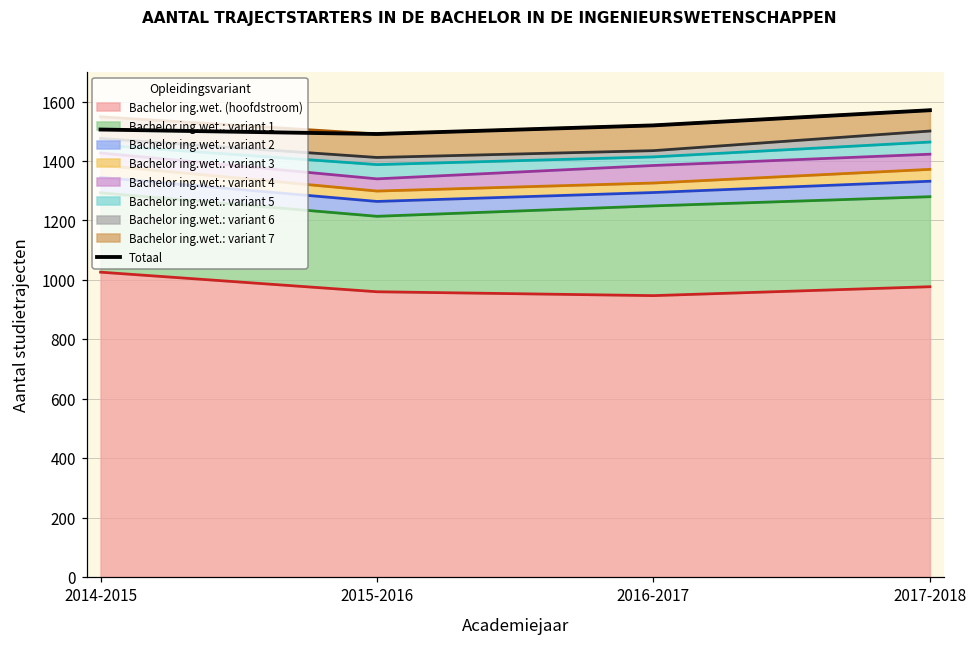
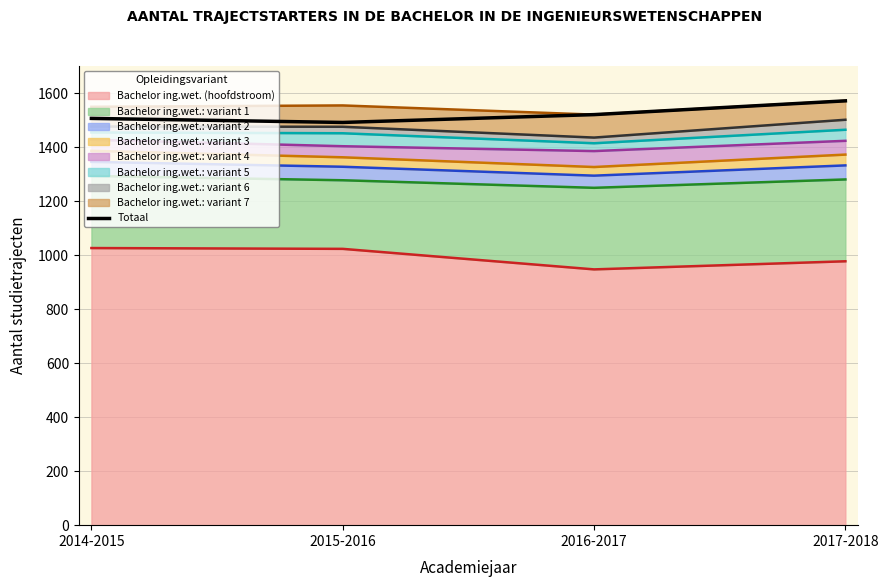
Bachelor ing.wet. (hoofdstroom), 2015-2016: 960 -> 1020
